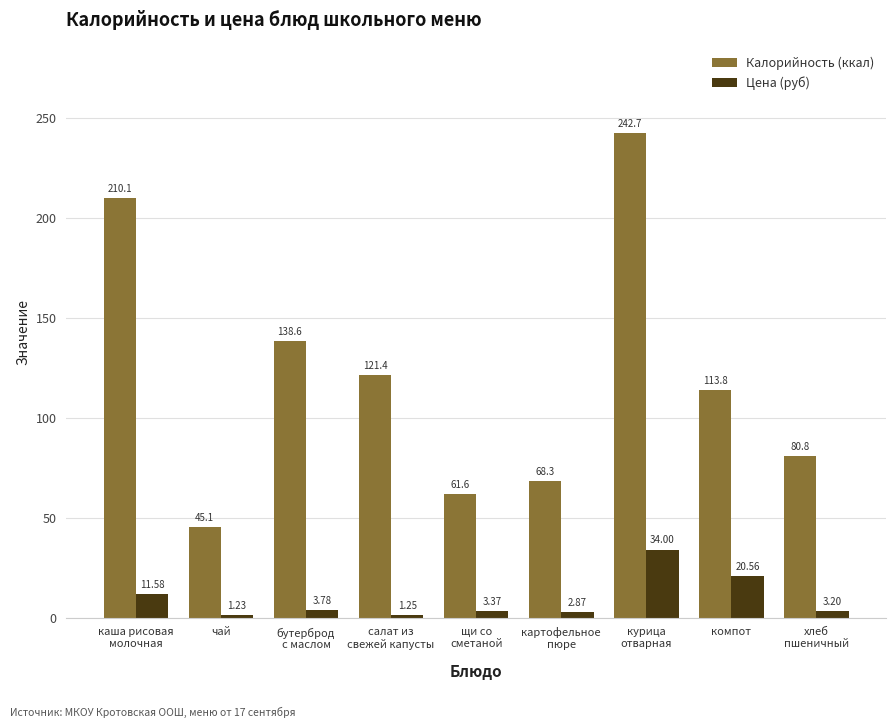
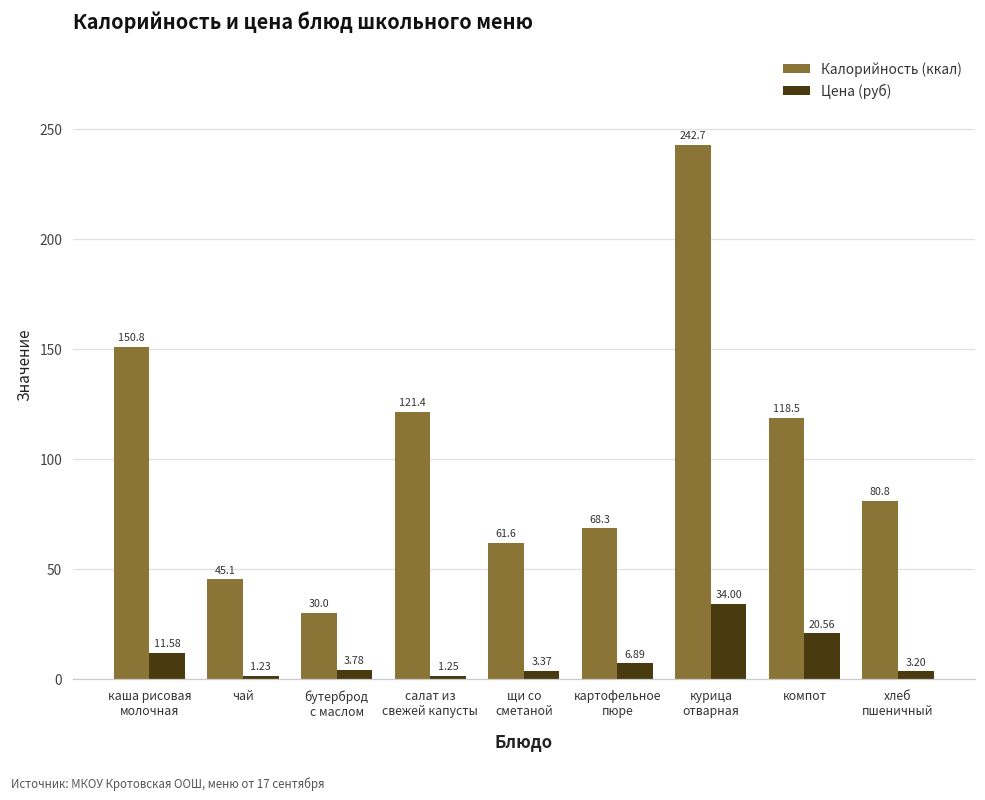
Калорийность (ккал), каша рисовая молочная: 210.1 -> 150.8
Калорийность (ккал), бутерброд с маслом: 138.6 -> 30.0
Цена (руб), картофельное пюре: 2.87 -> 6.89
Калорийность (ккал), компот: 113.8 -> 118.5
